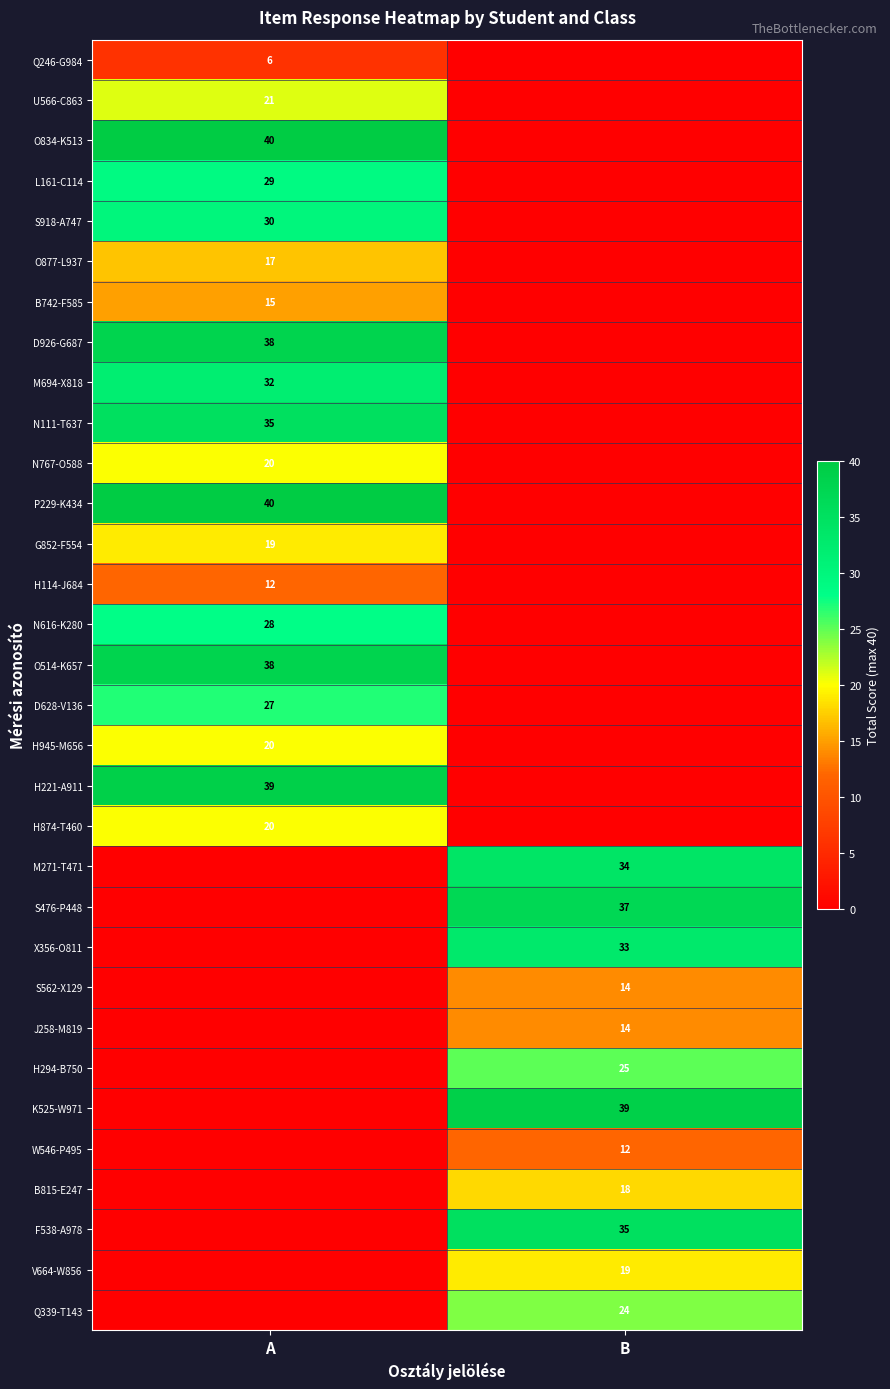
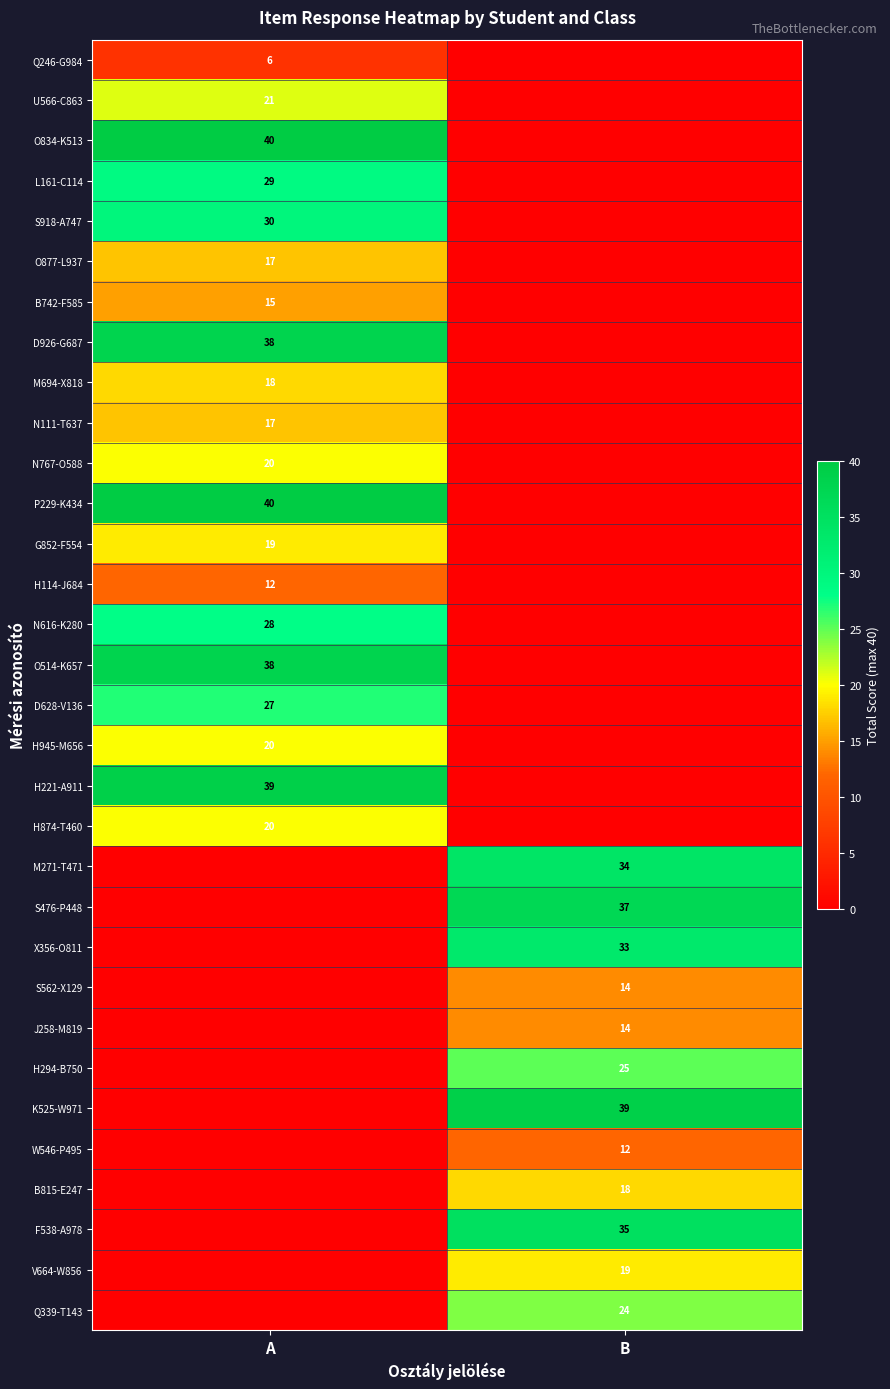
M694-X818, A: 32 -> 18
N111-T637, A: 35 -> 17
